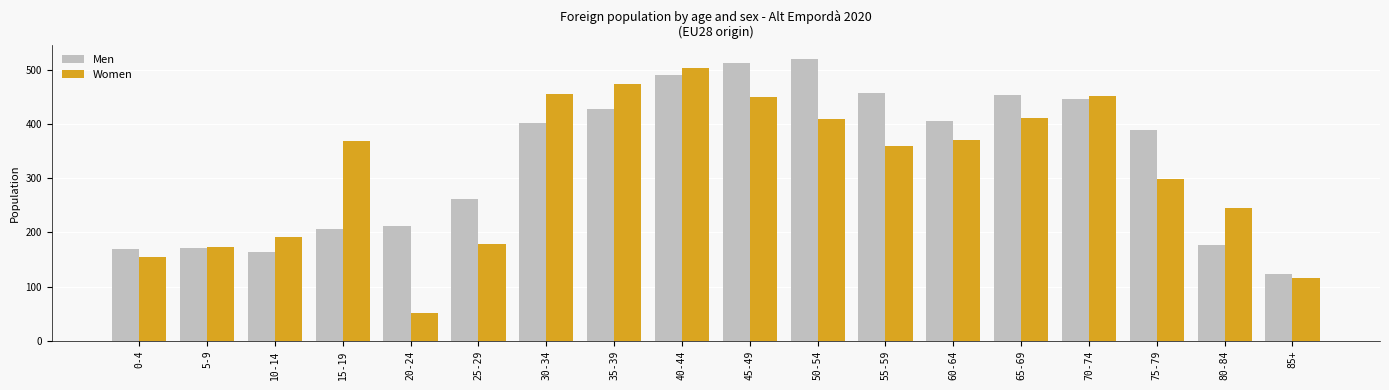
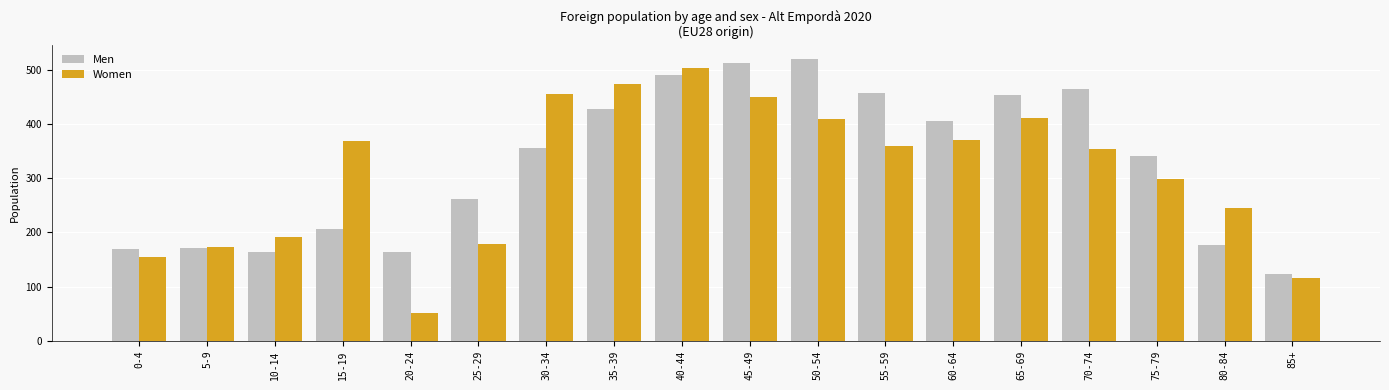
Men, 20-24: 210 -> 160
Men, 30-34: 400 -> 360
Men, 70-74: 450 -> 460
Women, 70-74: 450 -> 350
Men, 75-79: 390 -> 340
